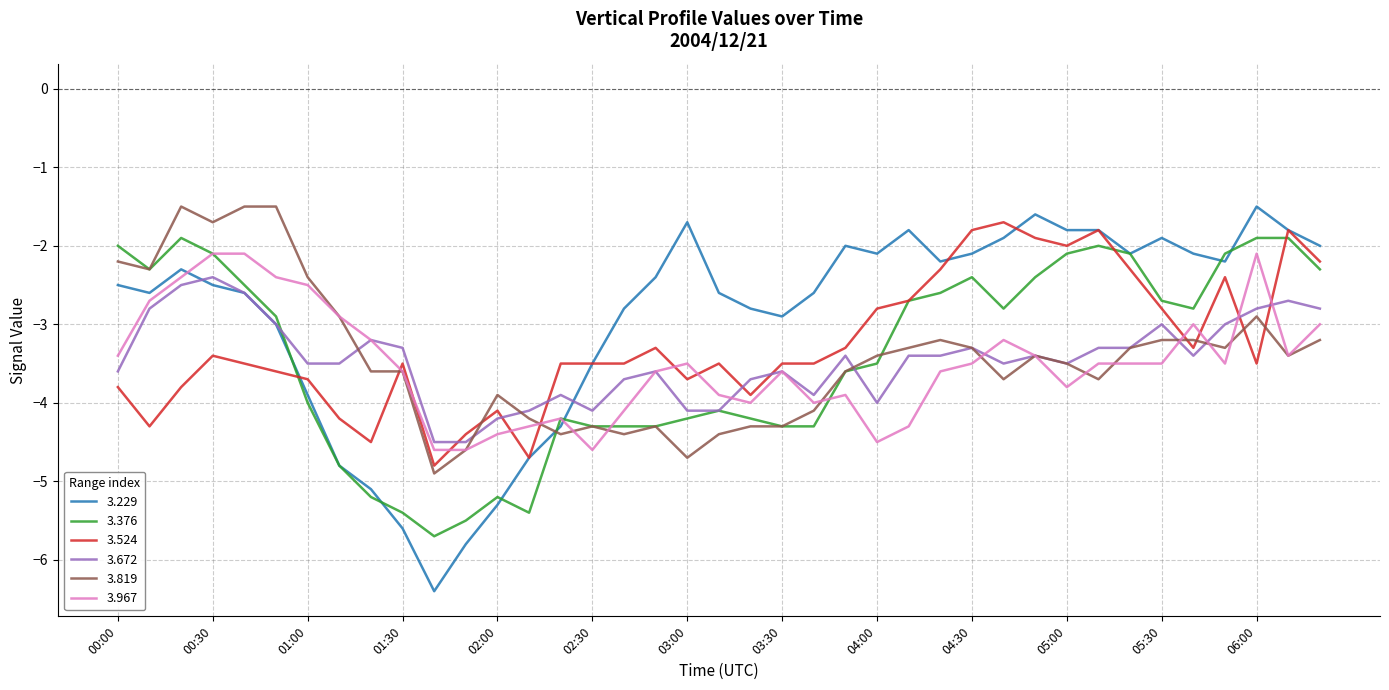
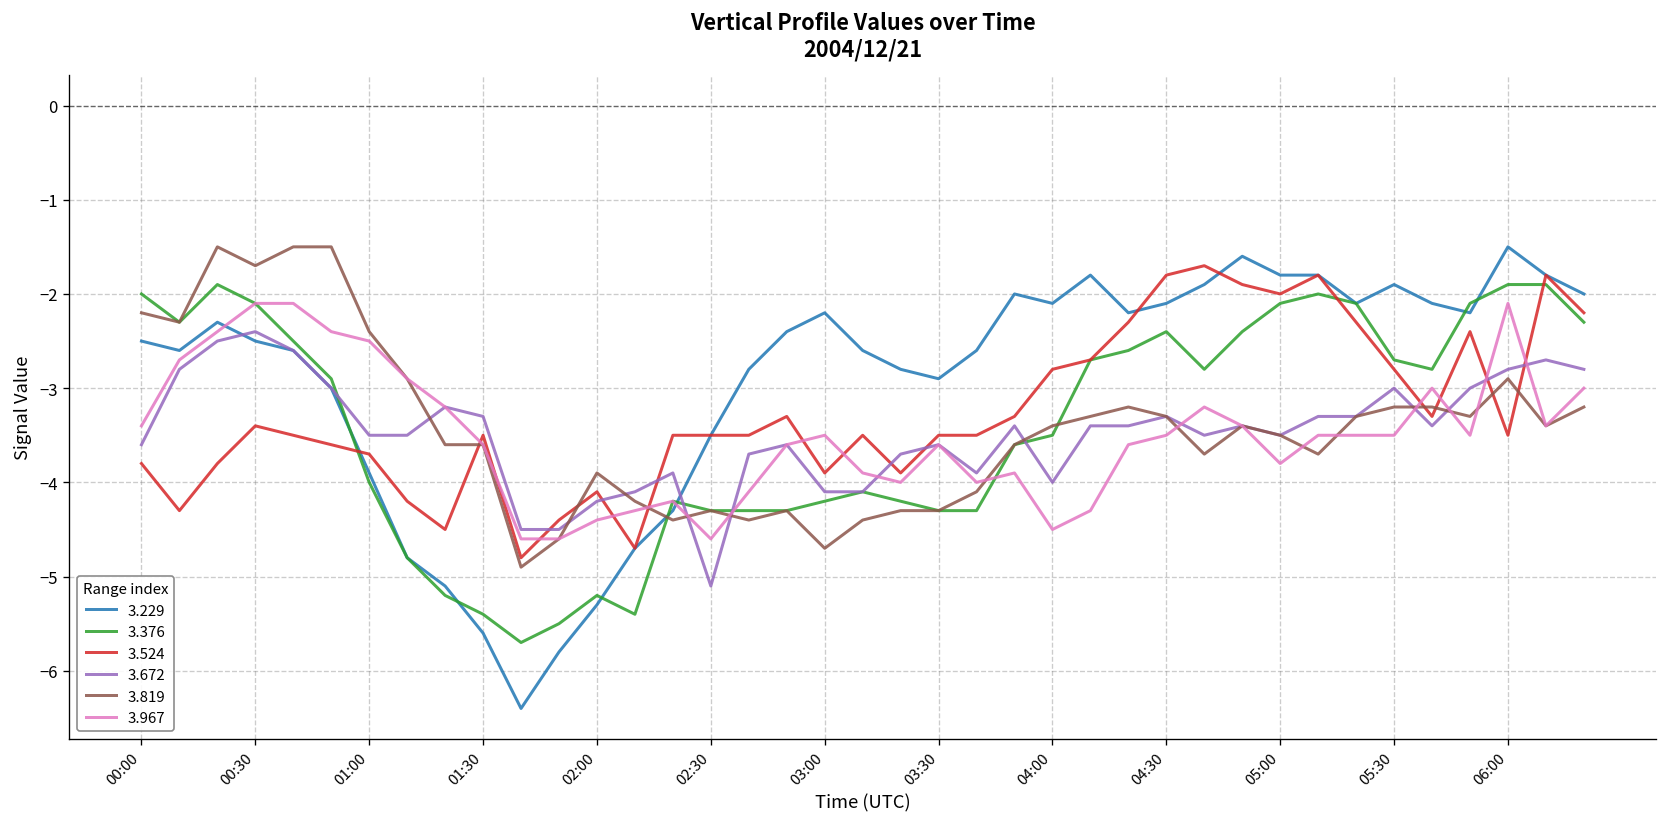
3.672, 02:30: -4.1 -> -5.1
3.229, 03:00: -1.7 -> -2.2
3.524, 03:00: -3.7 -> -3.9
